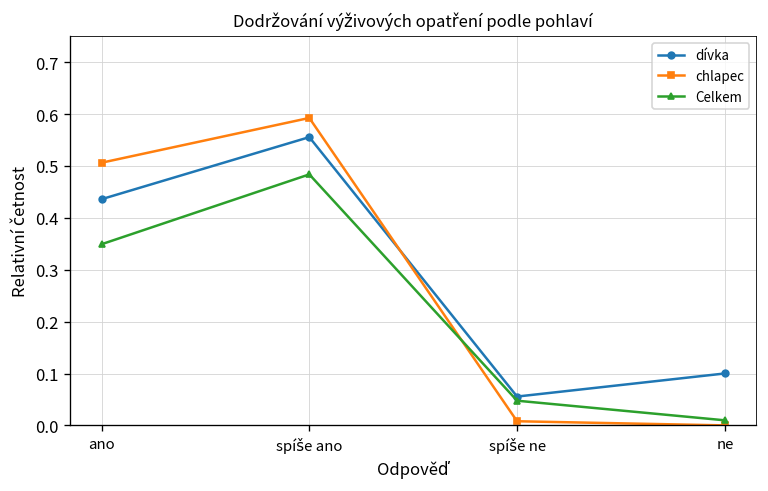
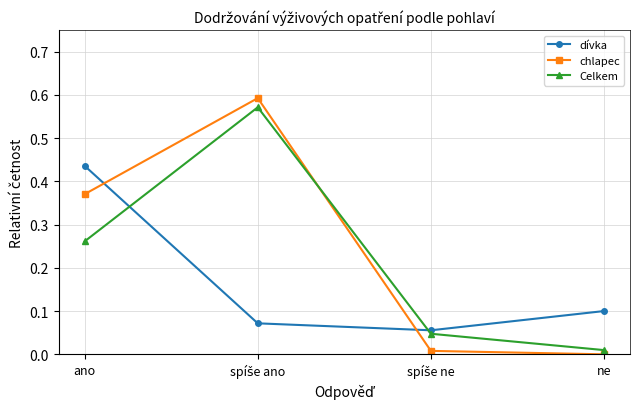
chlapec, ano: 0.51 -> 0.37
Celkem, ano: 0.35 -> 0.26
dívka, spíše ano: 0.56 -> 0.07
Celkem, spíše ano: 0.48 -> 0.57
